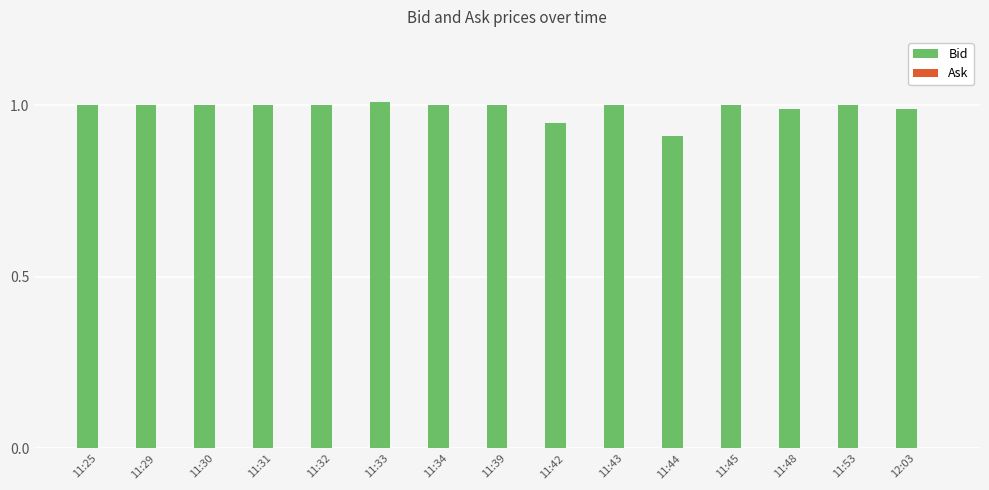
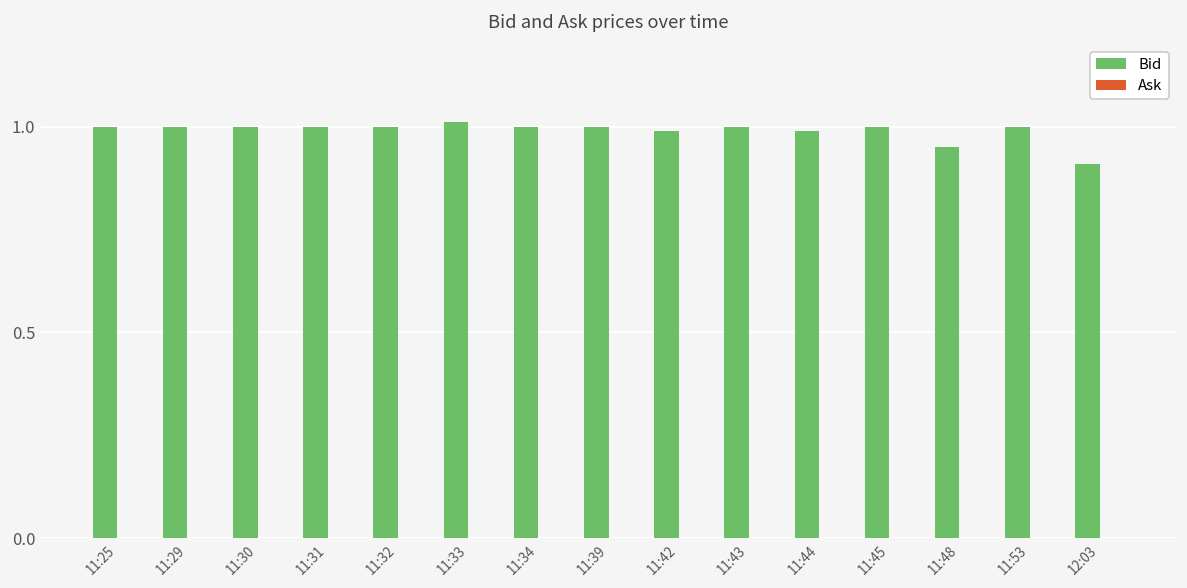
Bid, 11:42: 0.95 -> 0.99
Bid, 11:44: 0.91 -> 0.99
Bid, 11:48: 0.99 -> 0.95
Bid, 12:03: 0.99 -> 0.91
